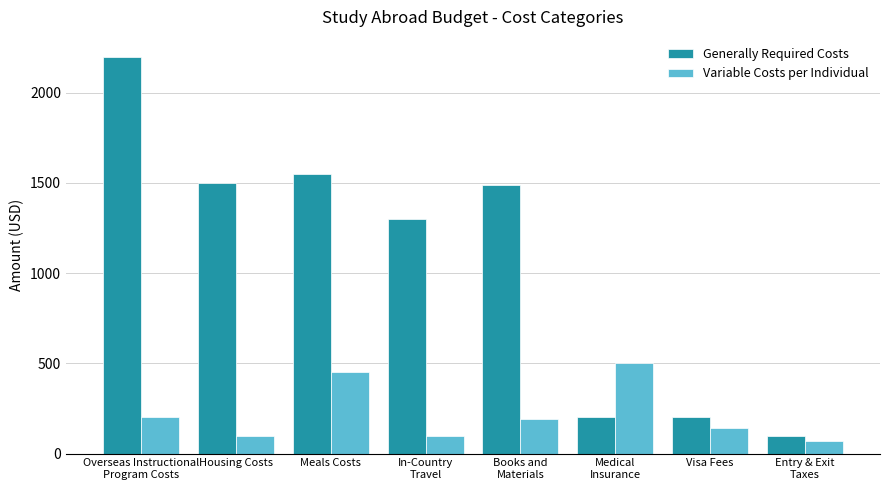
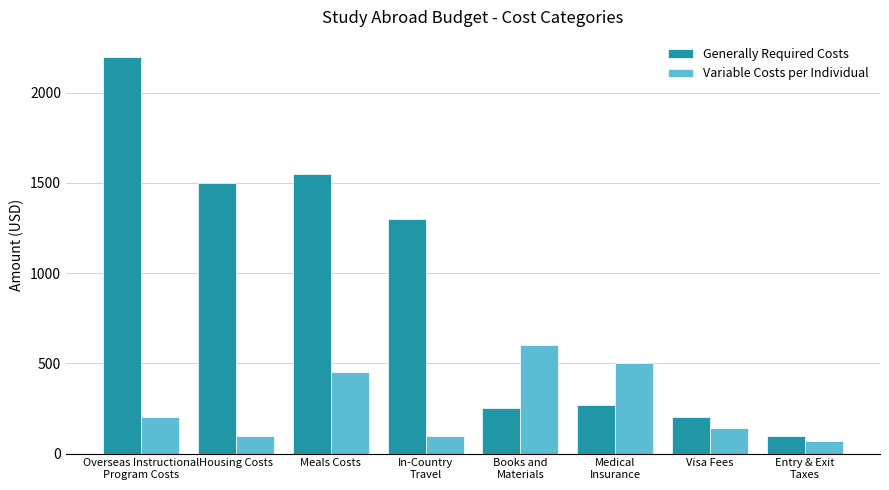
Generally Required Costs, Books and Materials: 1490 -> 250
Variable Costs per Individual, Books and Materials: 190 -> 600
Generally Required Costs, Medical Insurance: 200 -> 270
